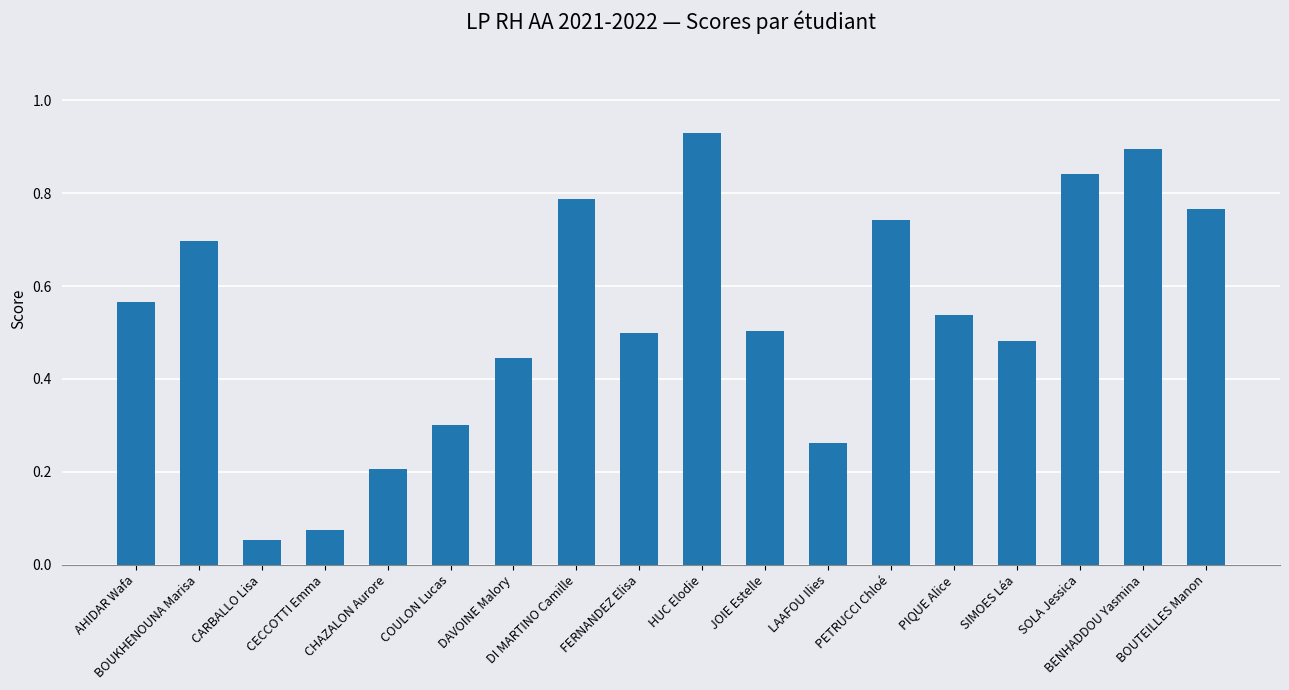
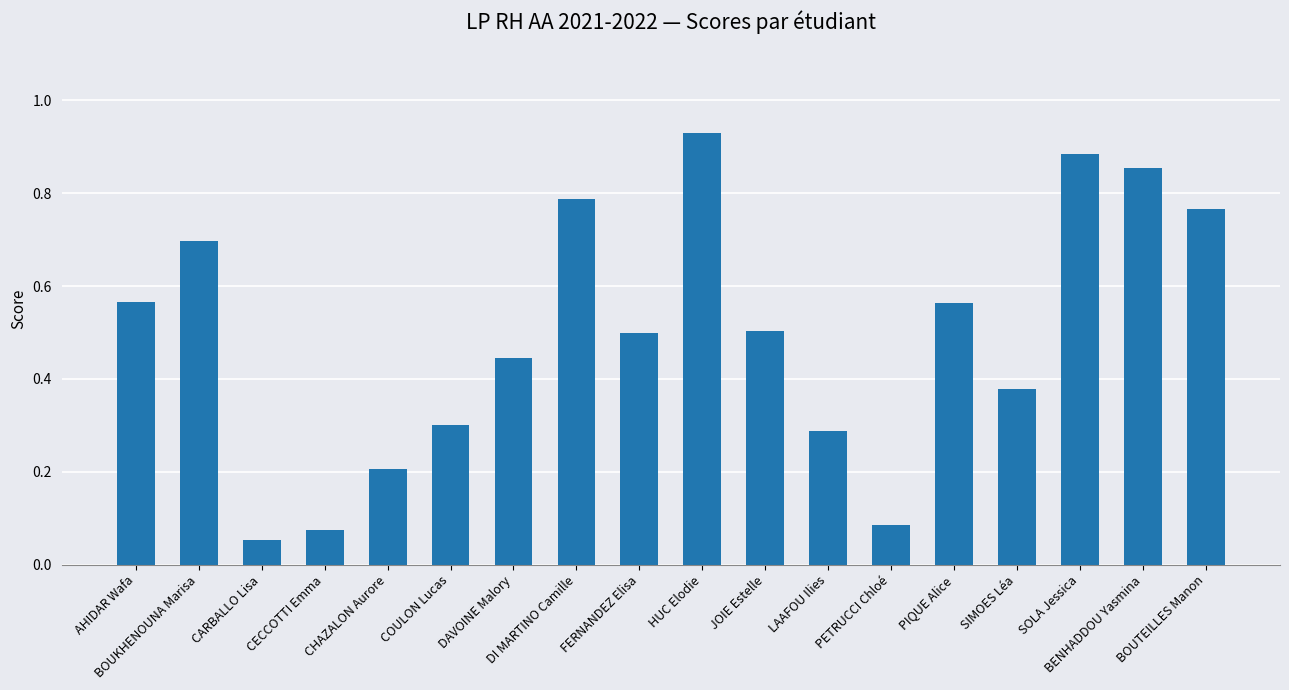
LAAFOU Ilies: 0.26 -> 0.29
PETRUCCI Chloé: 0.74 -> 0.09
PIQUE Alice: 0.54 -> 0.56
SIMOES Léa: 0.48 -> 0.38
SOLA Jessica: 0.84 -> 0.88
BENHADDOU Yasmina: 0.89 -> 0.85
